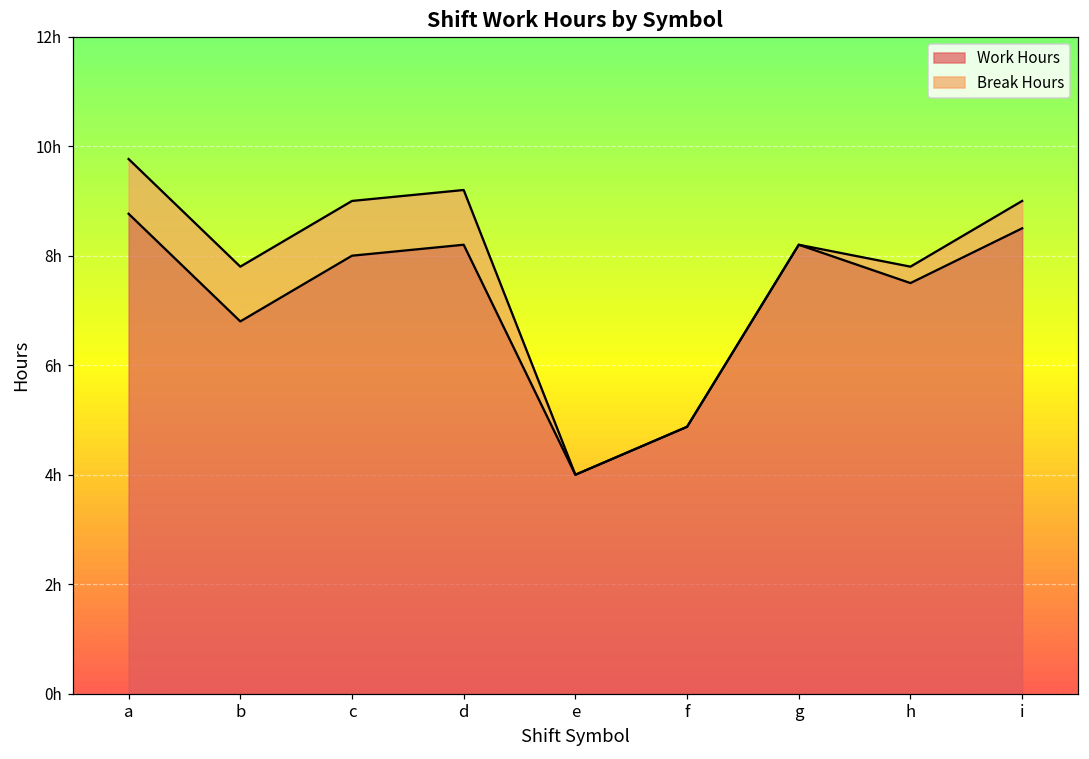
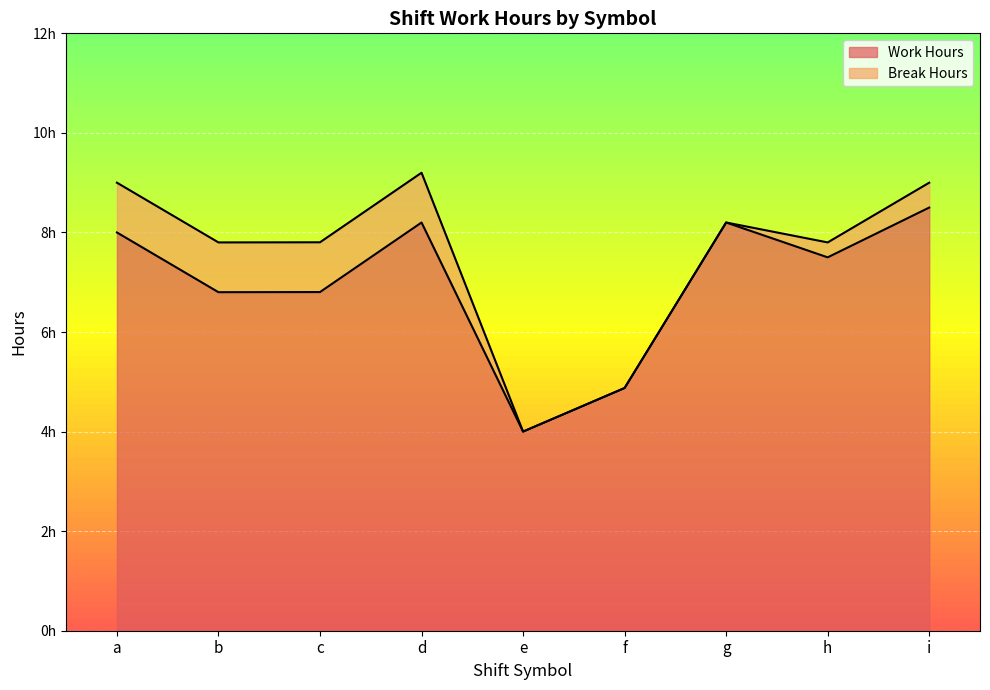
Work Hours, a: 8.8h -> 8.0h
Work Hours, c: 8.0h -> 6.8h
